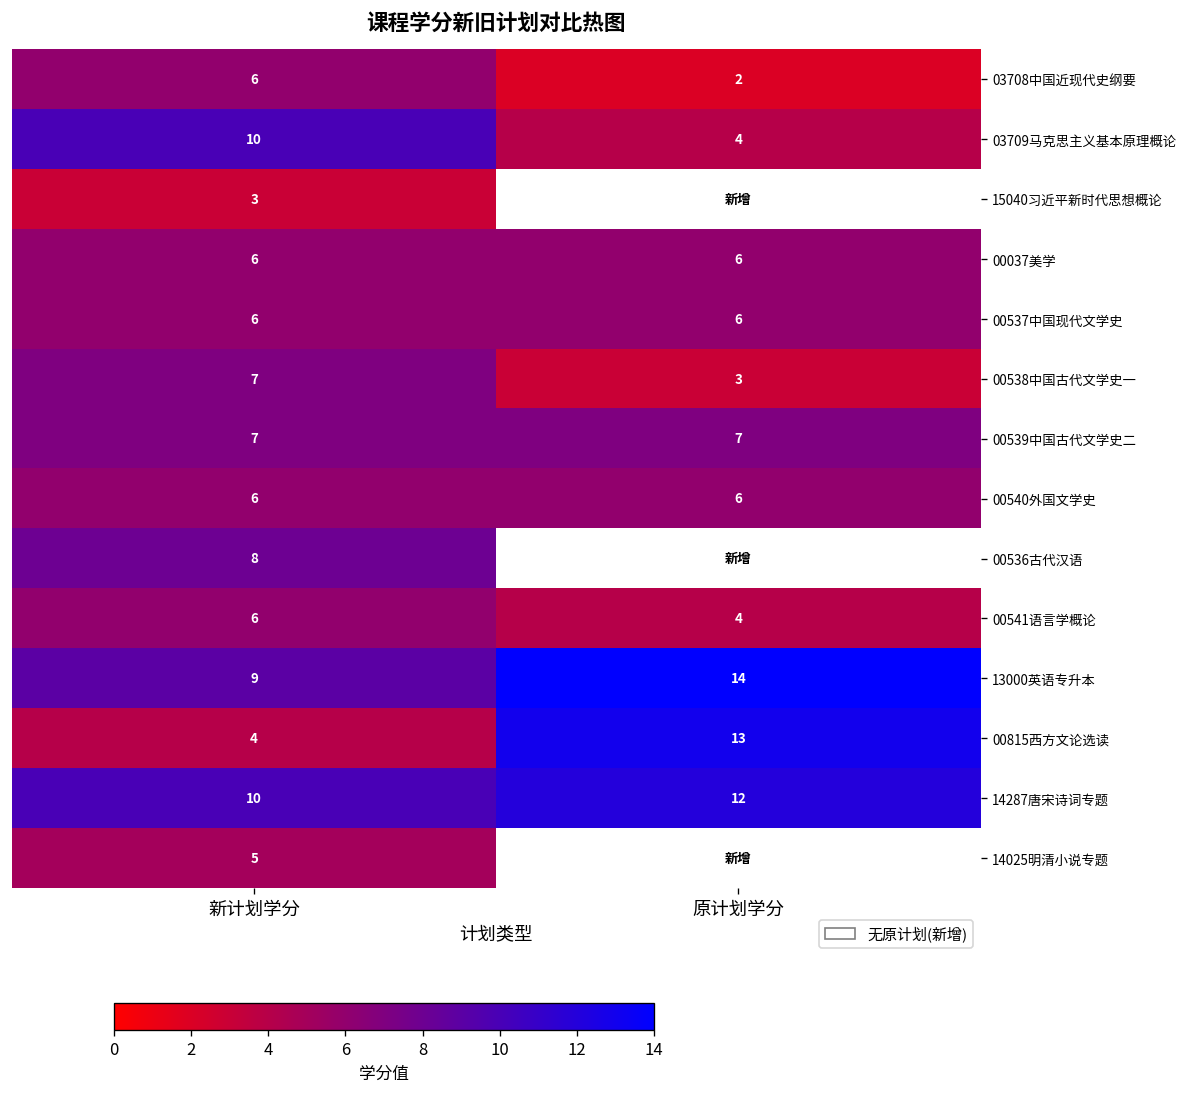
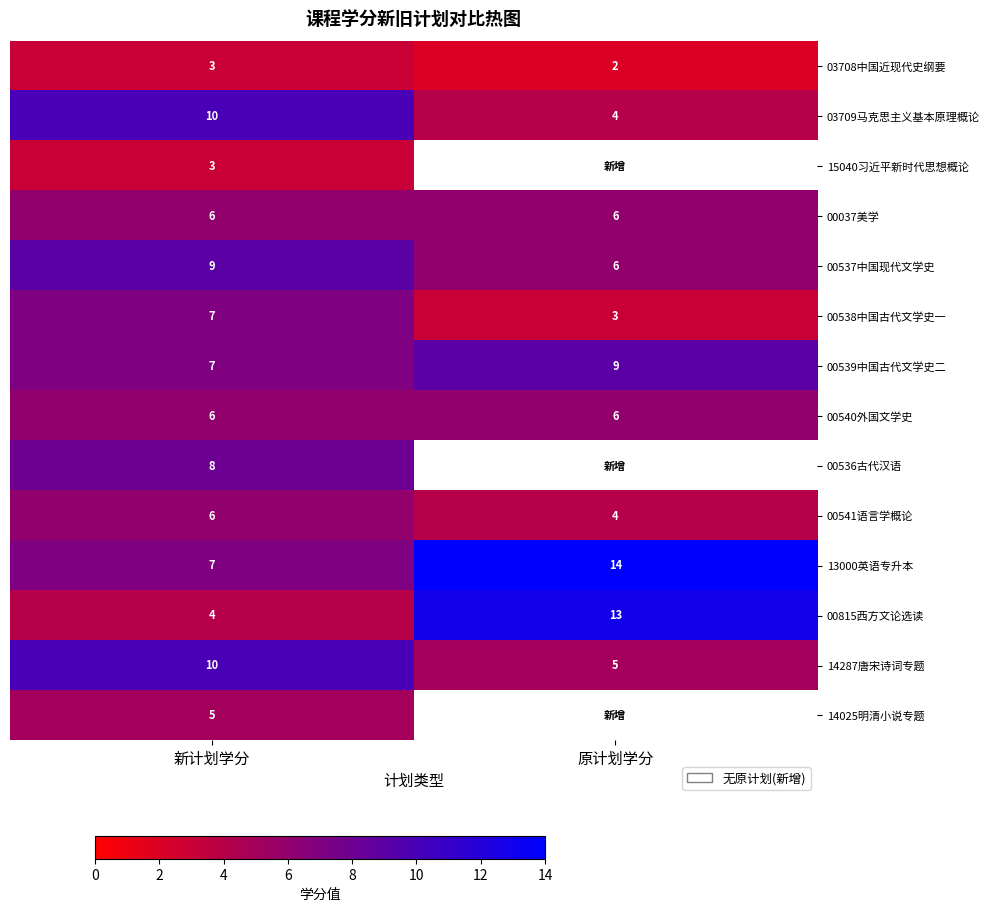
03708中国近现代史纲要, 新计划学分: 6 -> 3
00537中国现代文学史, 新计划学分: 6 -> 9
00539中国古代文学史二, 原计划学分: 7 -> 9
13000英语专升本, 新计划学分: 9 -> 7
14287唐宋诗词专题, 原计划学分: 12 -> 5
